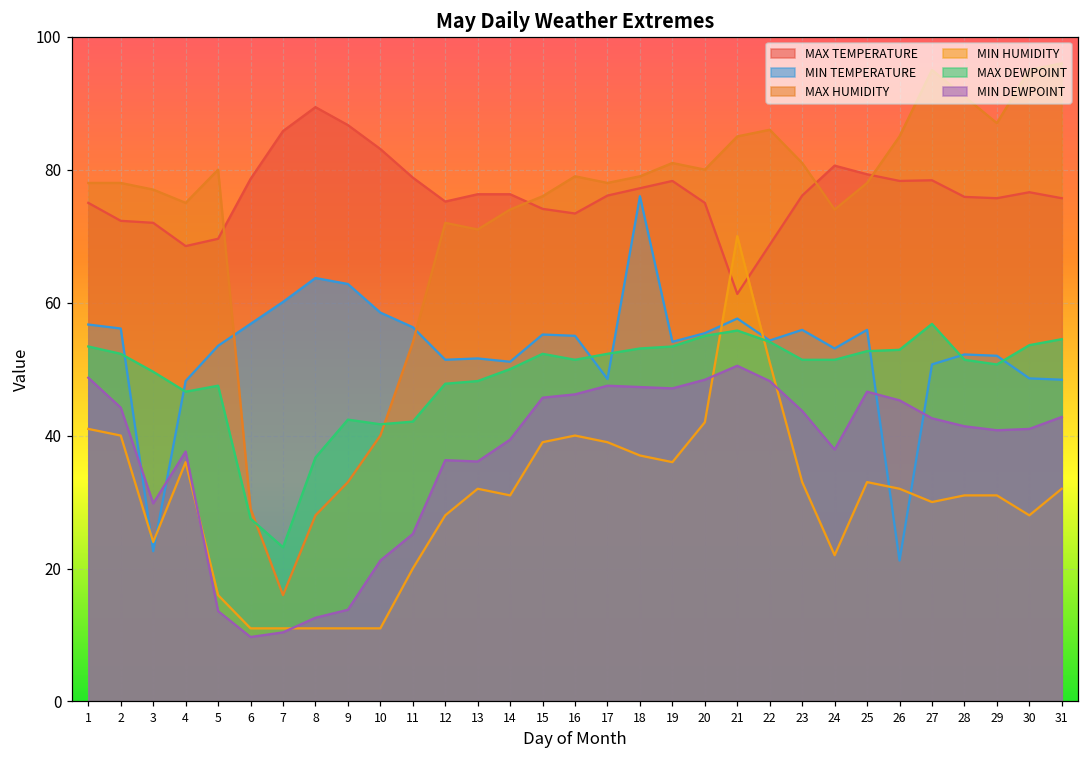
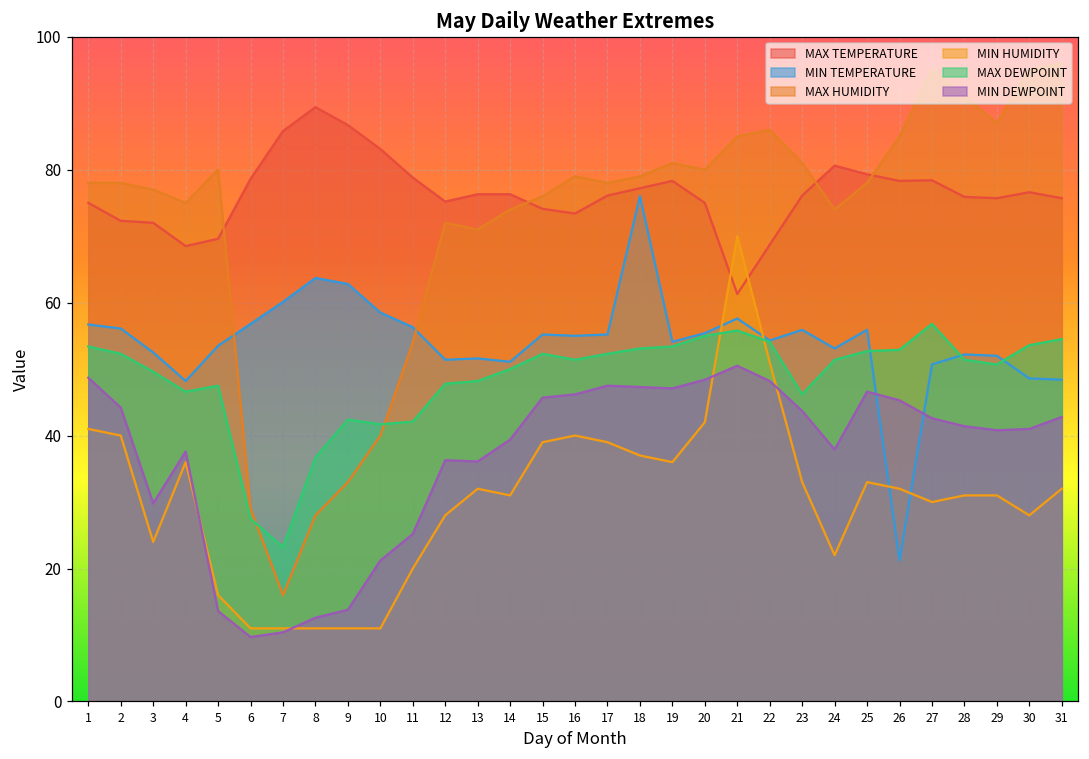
MIN TEMPERATURE, 3: 23 -> 53
MIN TEMPERATURE, 17: 49 -> 55
MAX DEWPOINT, 23: 51 -> 46
